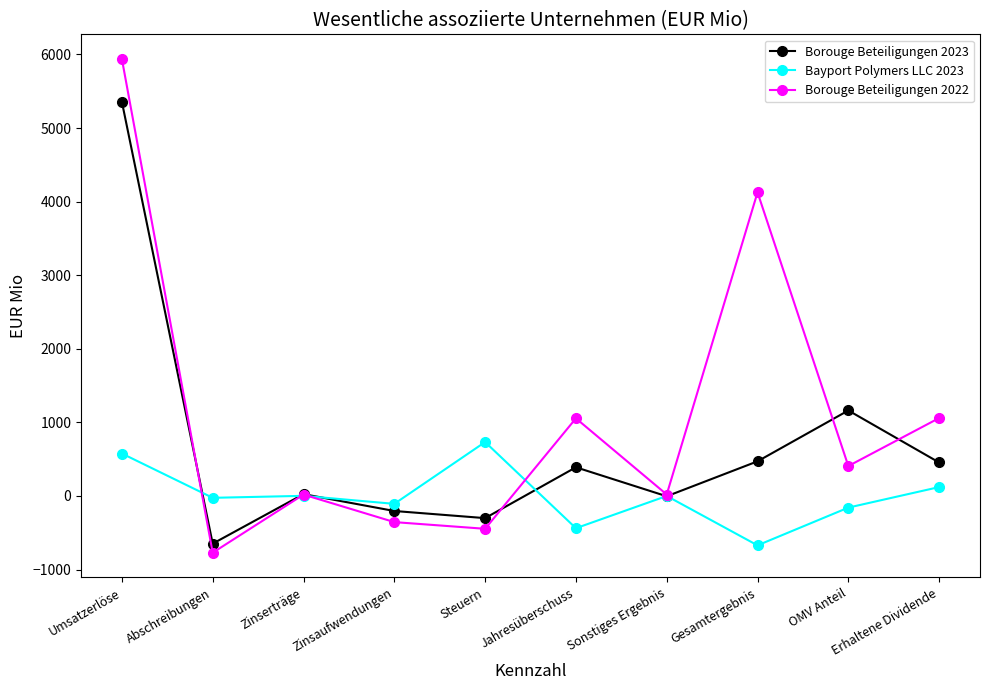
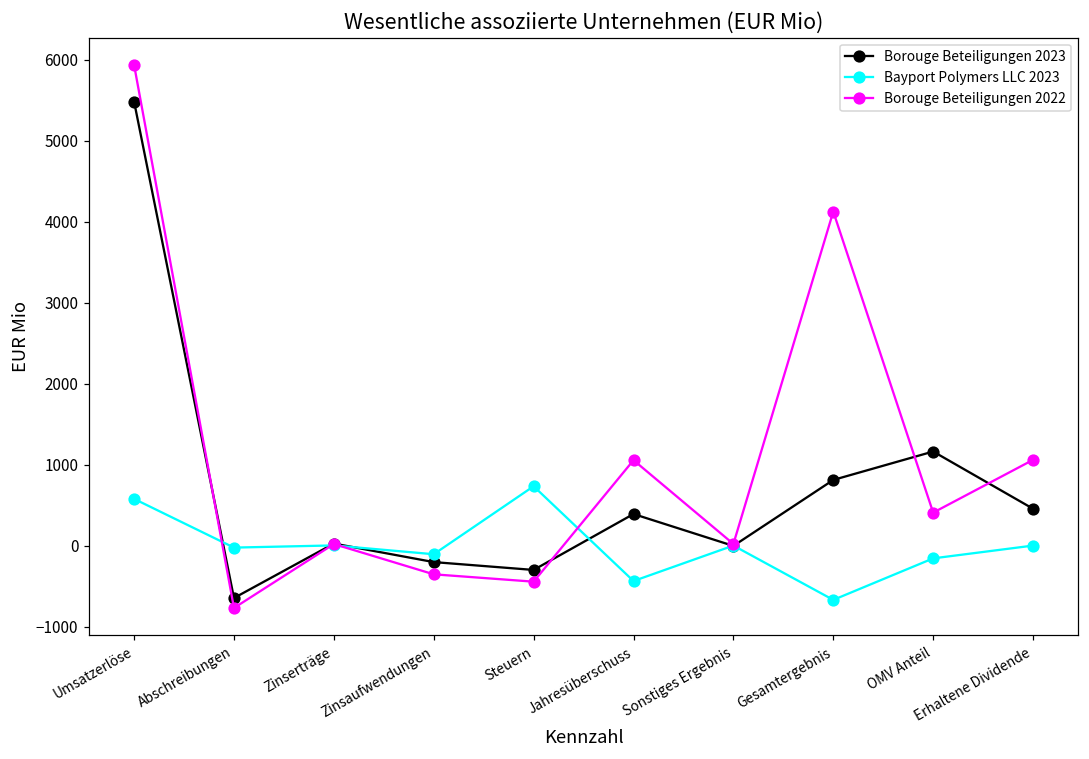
Borouge Beteiligungen 2023, Umsatzerlöse: 5400 -> 5500
Borouge Beteiligungen 2023, Gesamtergebnis: 500 -> 800
Bayport Polymers LLC 2023, Erhaltene Dividende: 100 -> 0
